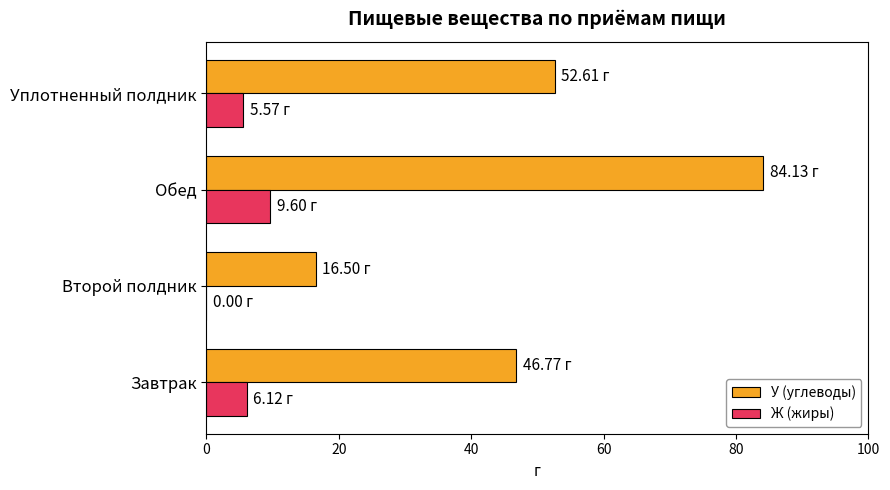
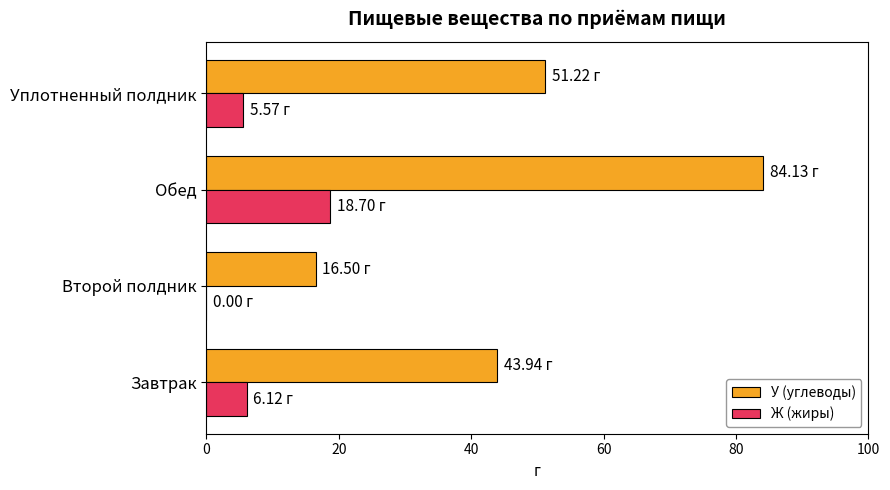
У (углеводы), Уплотненный полдник: 52.61 -> 51.22
Ж (жиры), Обед: 9.60 -> 18.70
У (углеводы), Завтрак: 46.77 -> 43.94
